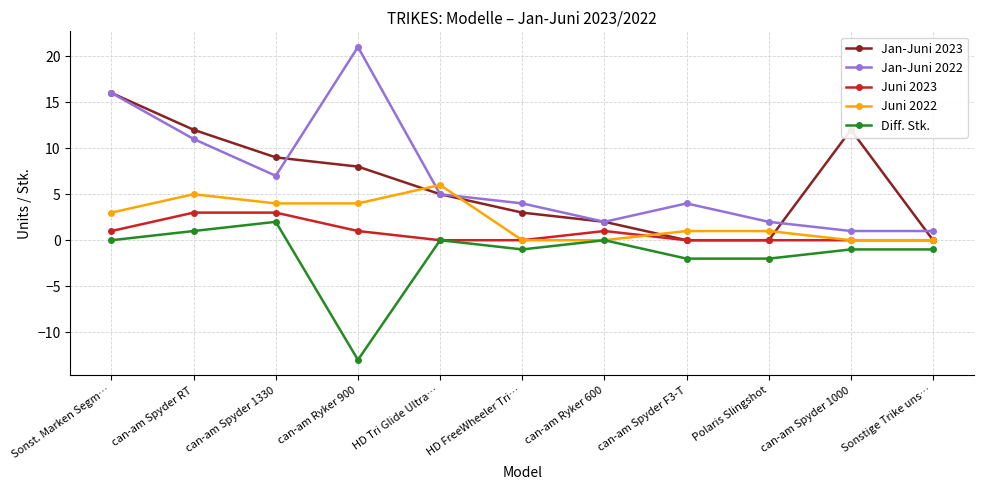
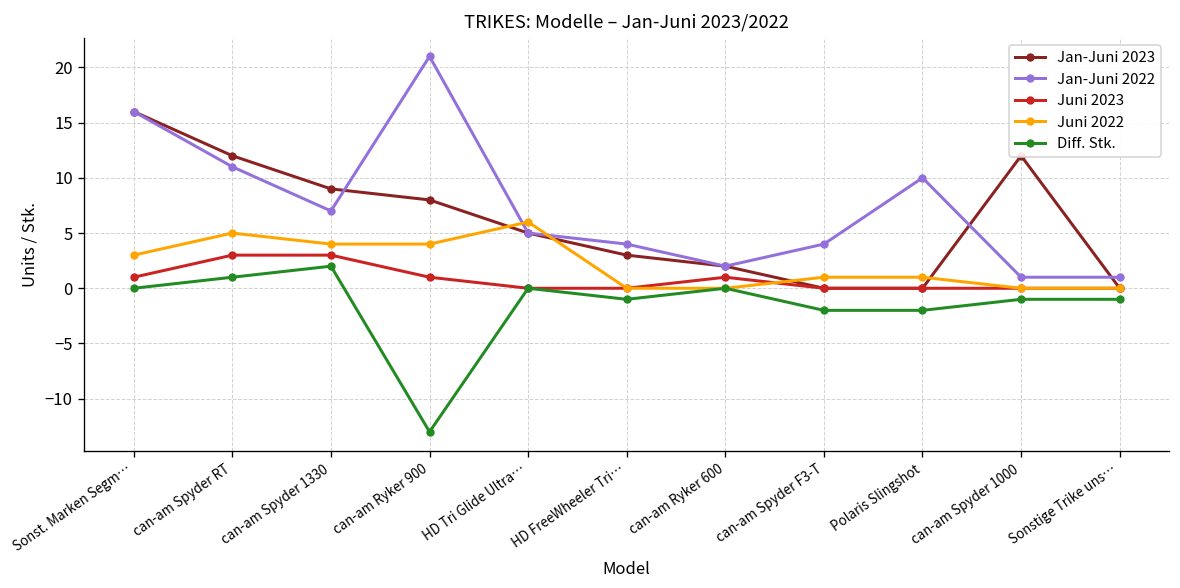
Jan-Juni 2022, Polaris Slingshot: 2 -> 10
